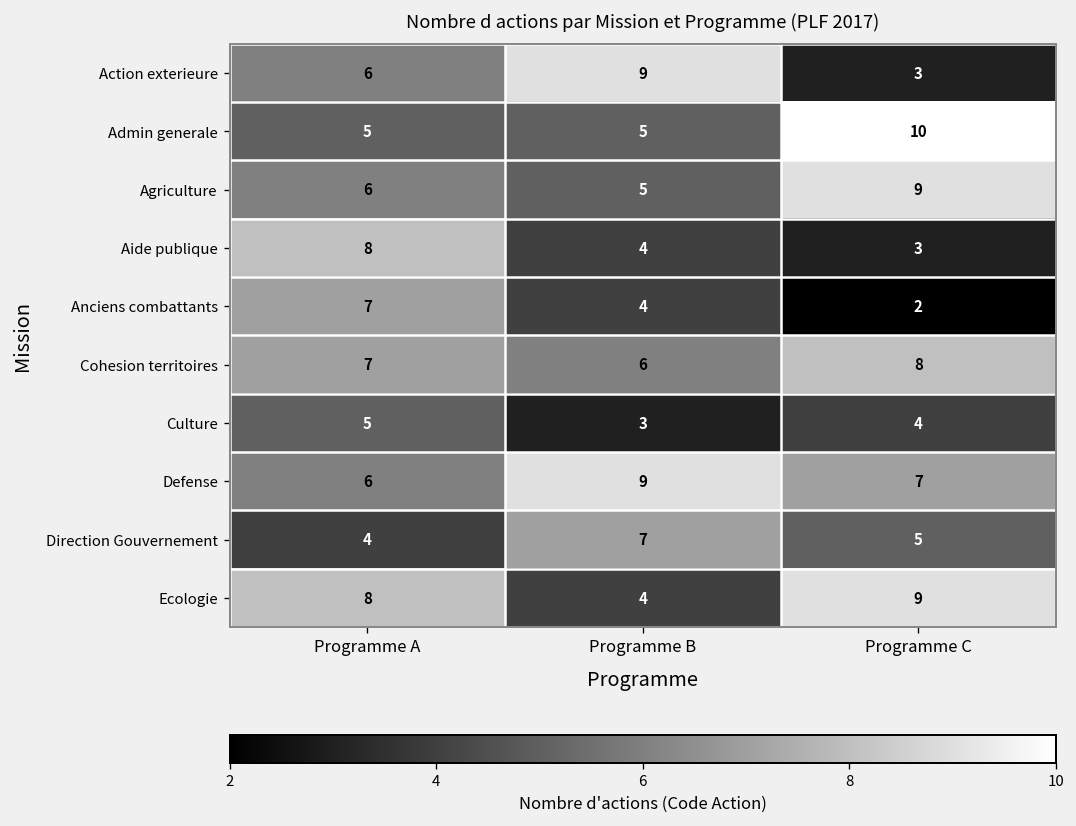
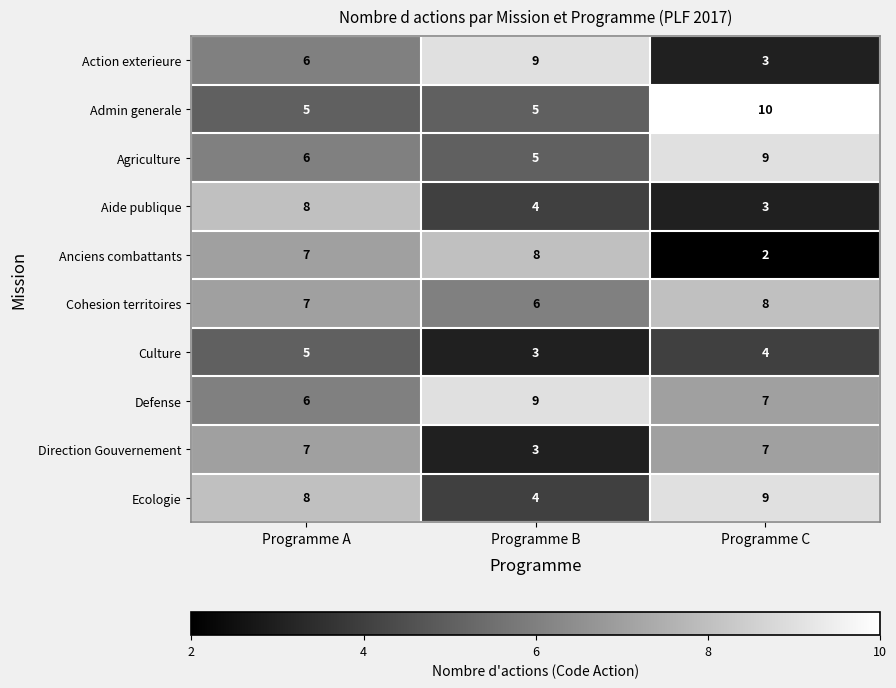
Anciens combattants, Programme B: 4 -> 8
Direction Gouvernement, Programme A: 4 -> 7
Direction Gouvernement, Programme B: 7 -> 3
Direction Gouvernement, Programme C: 5 -> 7
